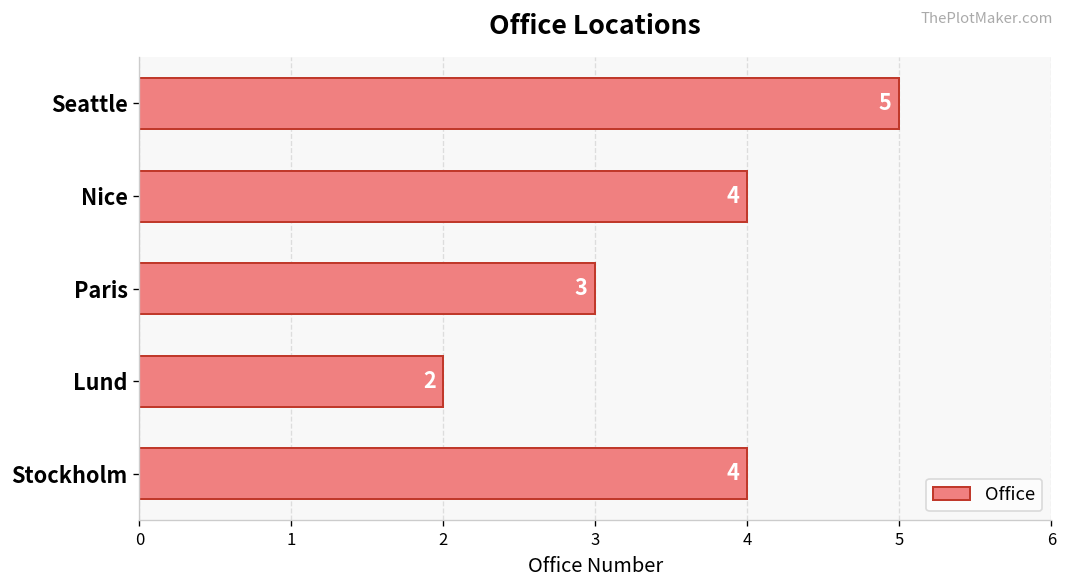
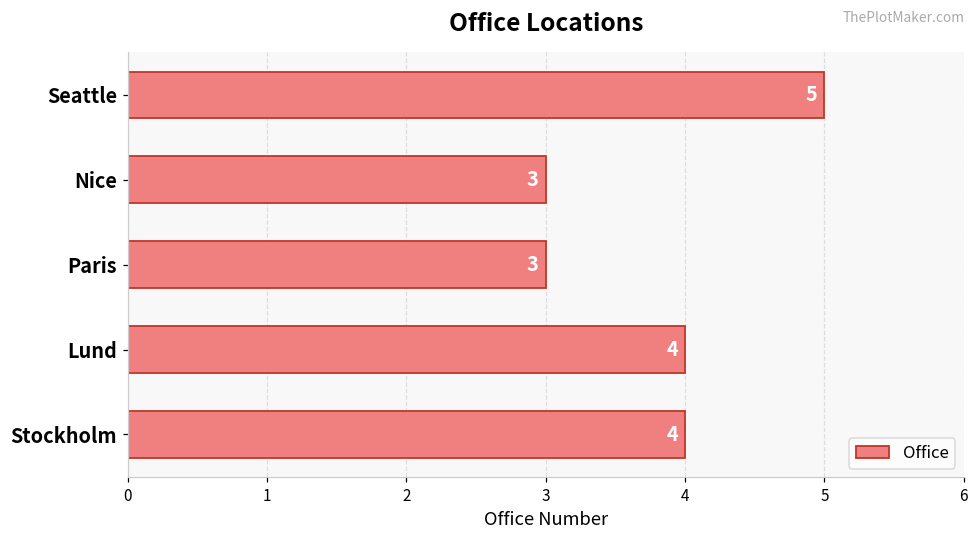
Nice: 4 -> 3
Lund: 2 -> 4
